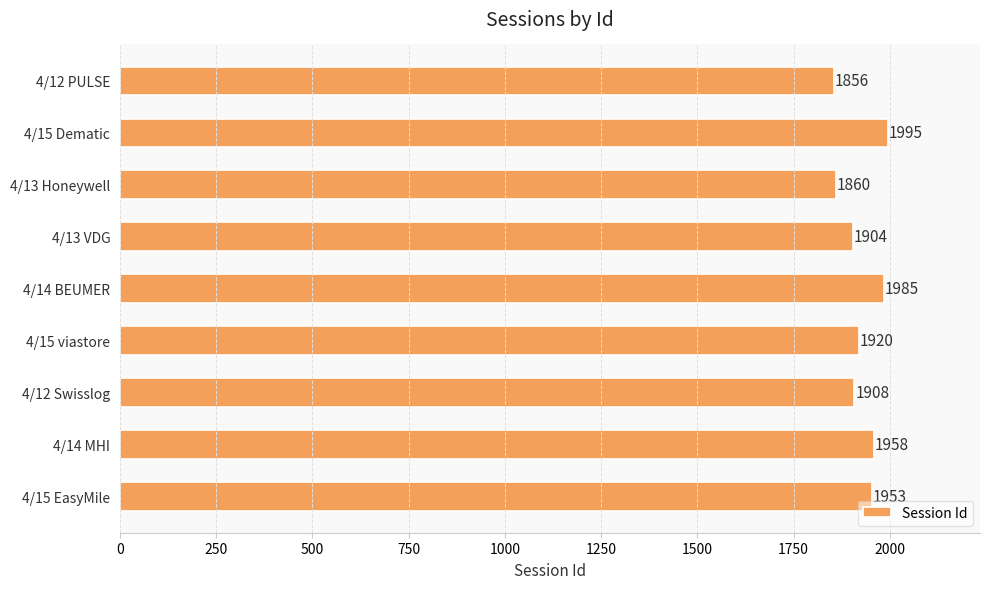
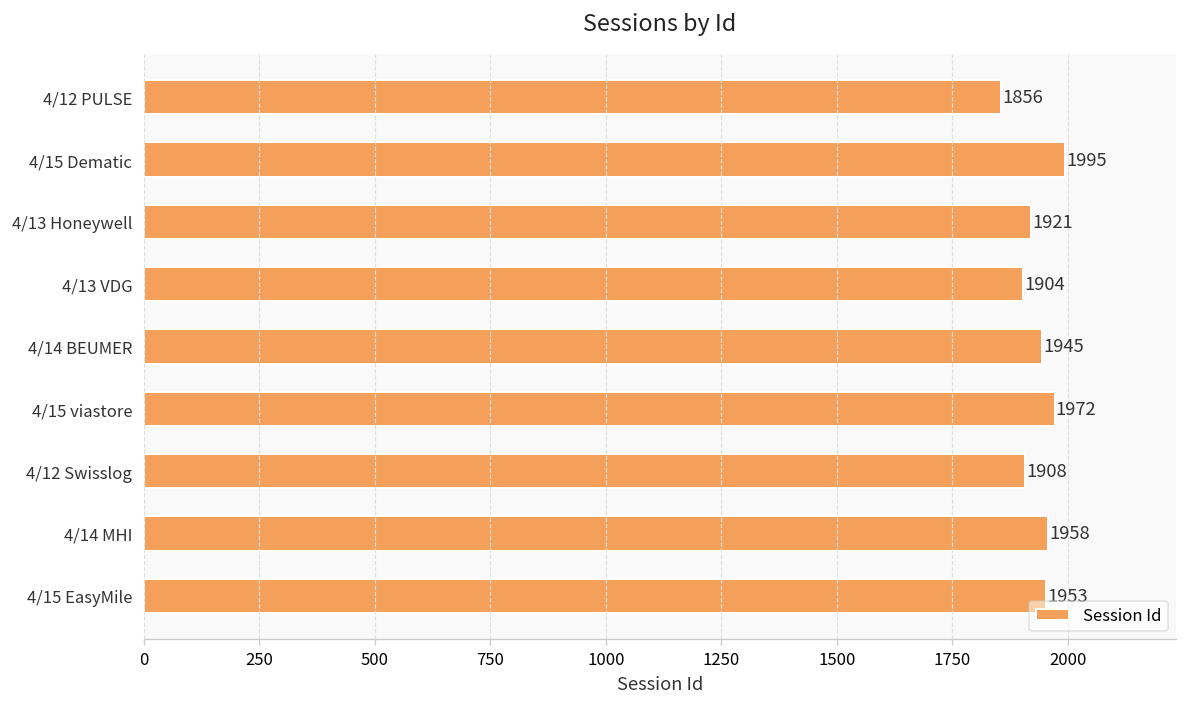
4/13 Honeywell: 1860 -> 1921
4/14 BEUMER: 1985 -> 1945
4/15 viastore: 1920 -> 1972
